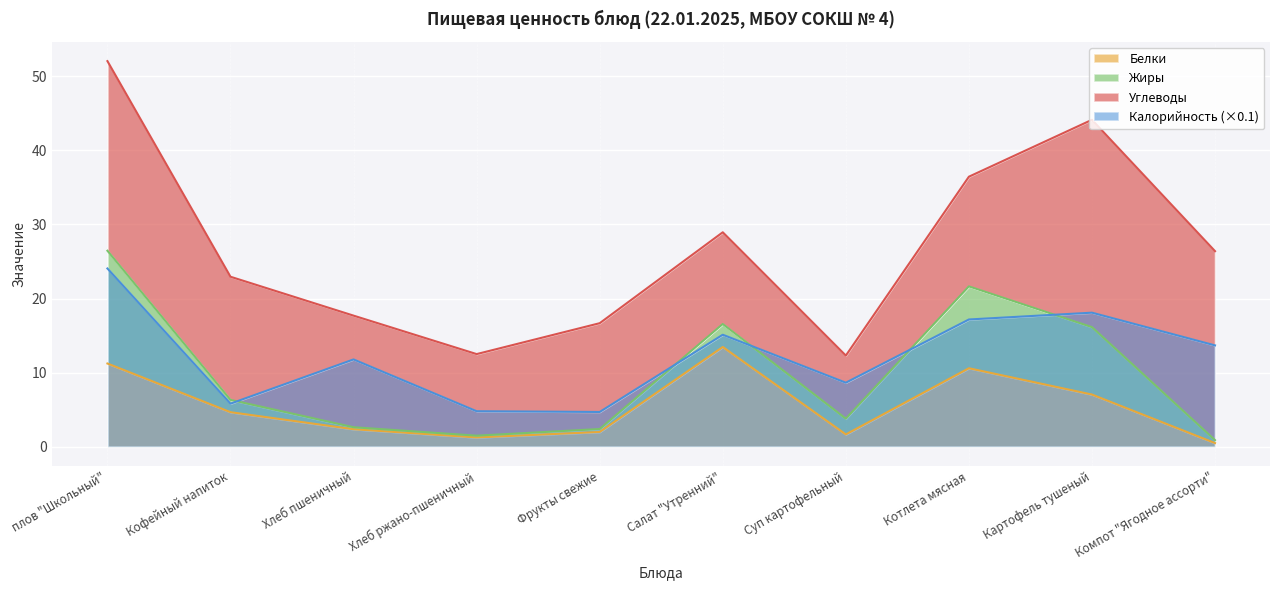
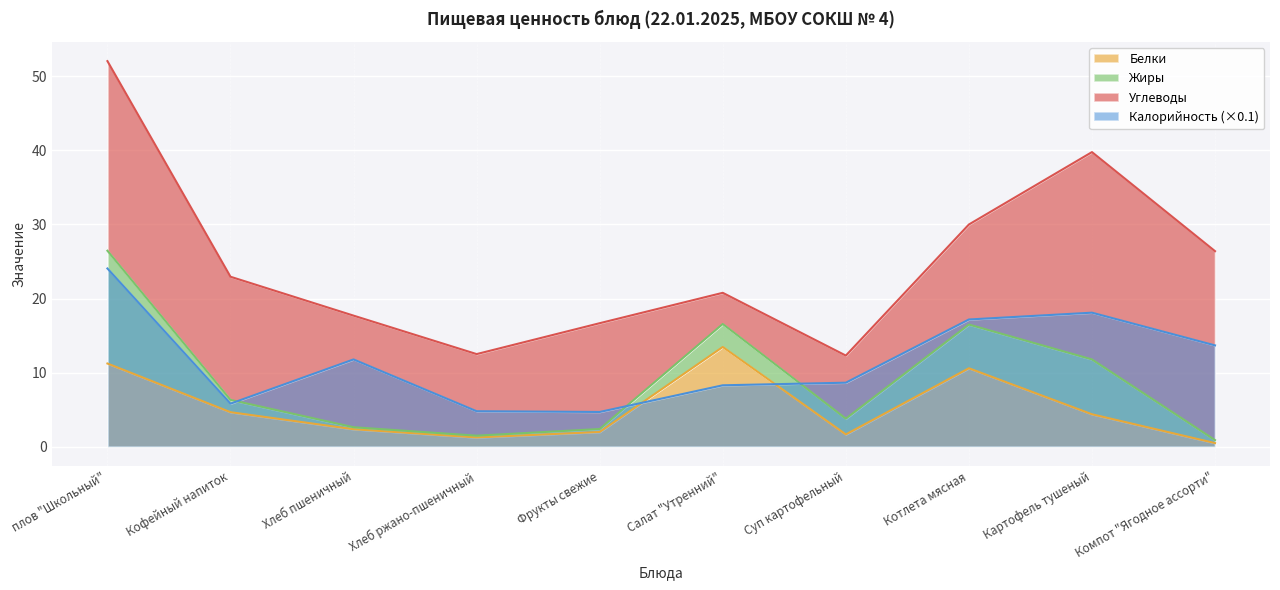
Углеводы, Салат "Утренний": 12 -> 4
Калорийность (×0.1), Салат "Утренний": 15 -> 8
Жиры, Котлета мясная: 11 -> 6
Углеводы, Котлета мясная: 15 -> 14
Белки, Картофель тушеный: 7 -> 4
Жиры, Картофель тушеный: 9 -> 7
